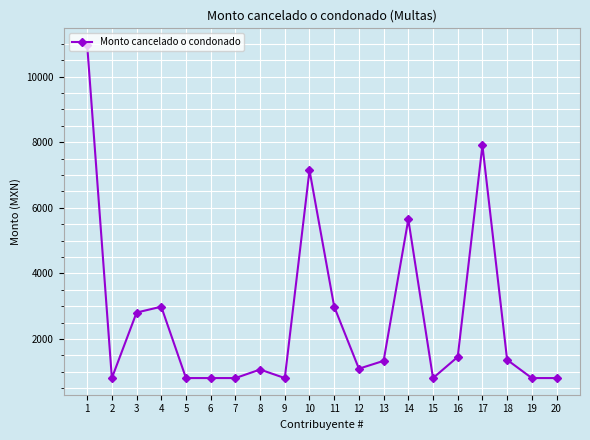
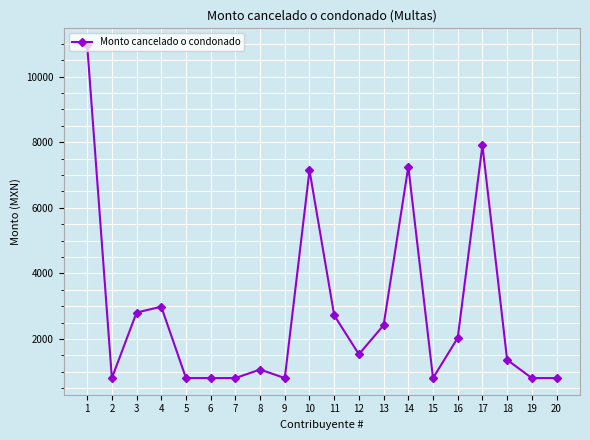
11: 3000 -> 2700
12: 1100 -> 1500
13: 1300 -> 2400
14: 5600 -> 7300
16: 1500 -> 2000
